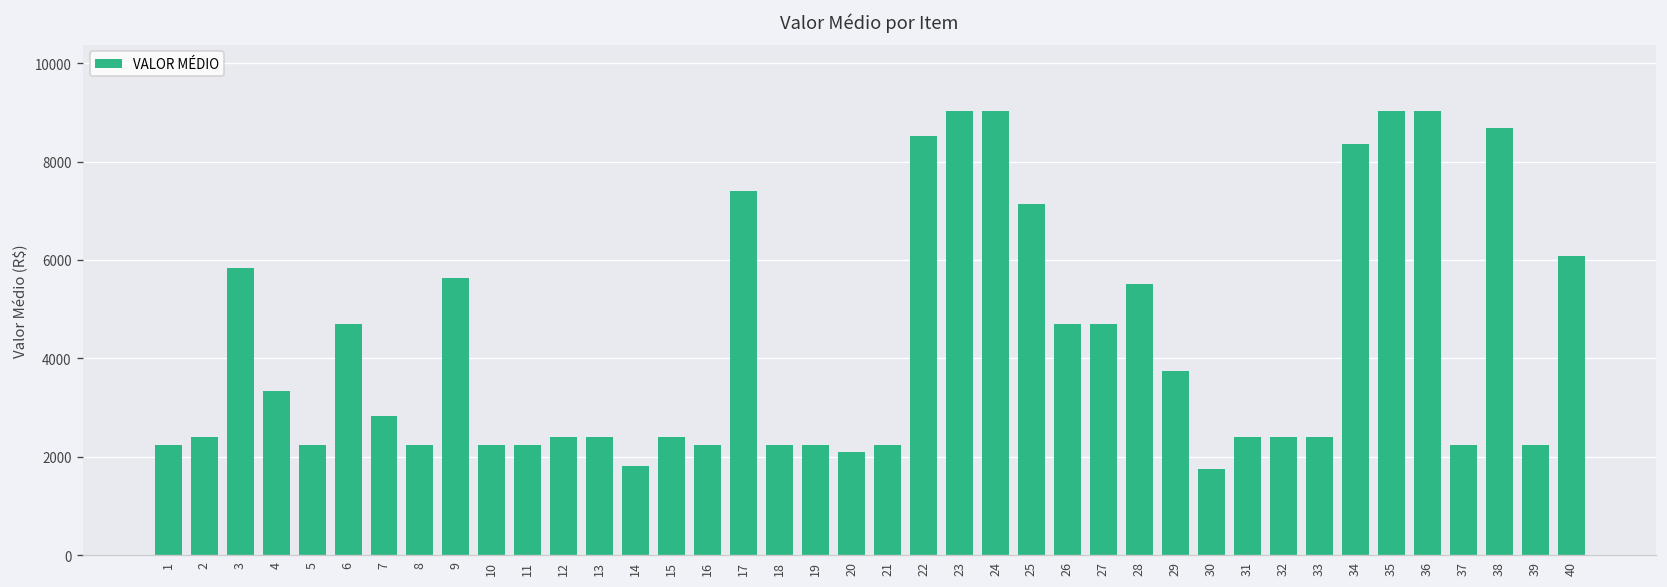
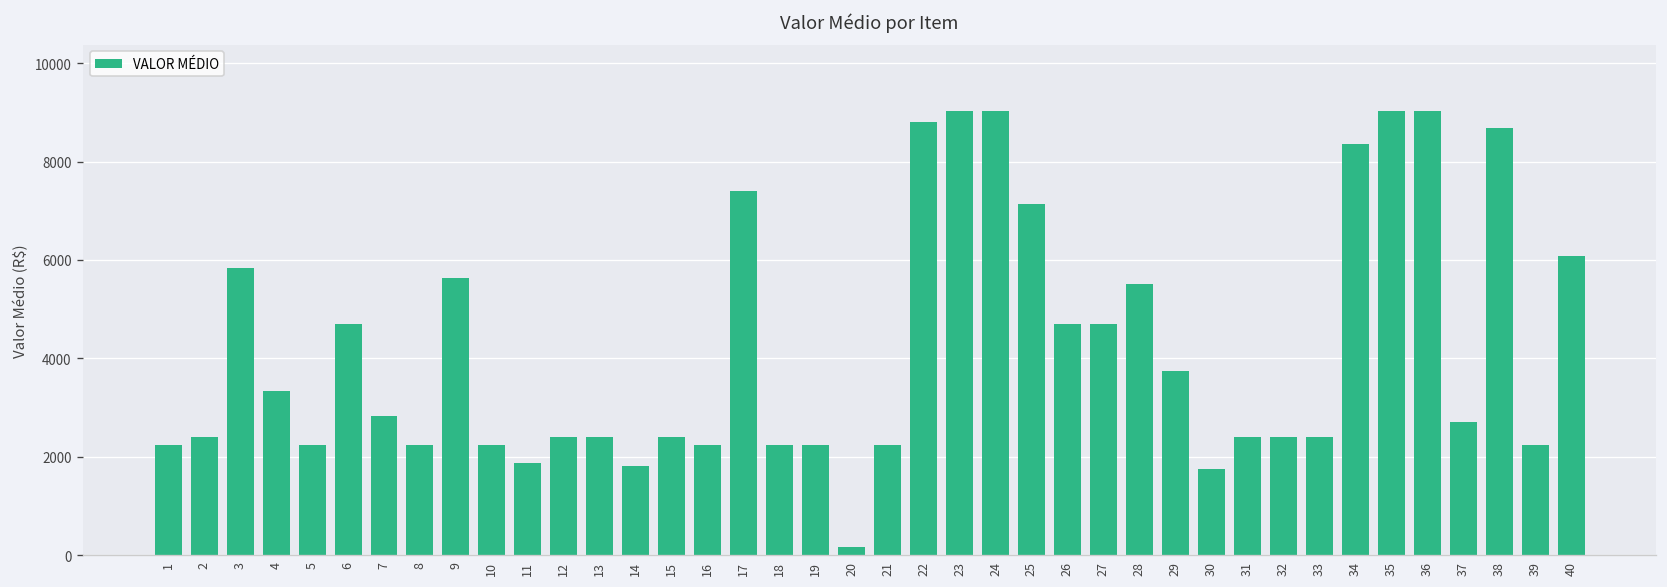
11: 2200 -> 1900
20: 2100 -> 200
22: 8500 -> 8800
37: 2200 -> 2700
